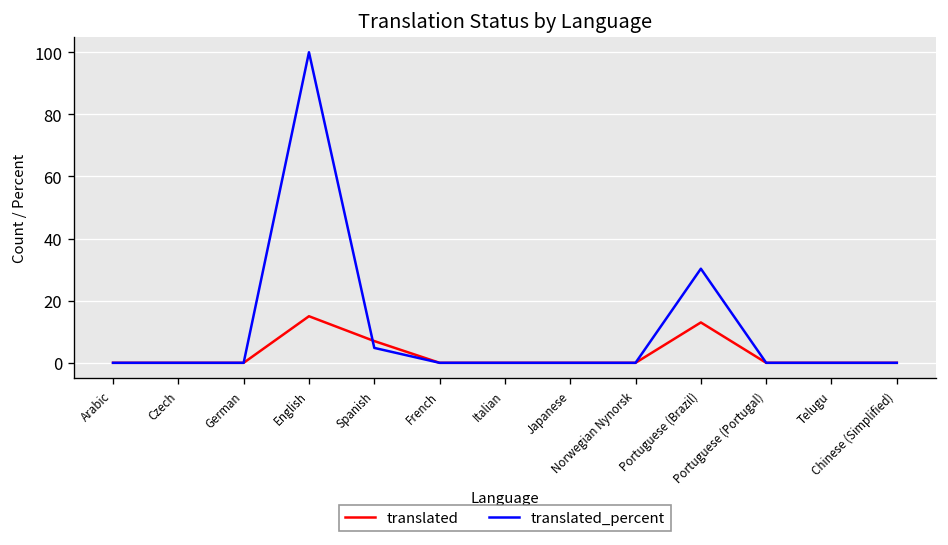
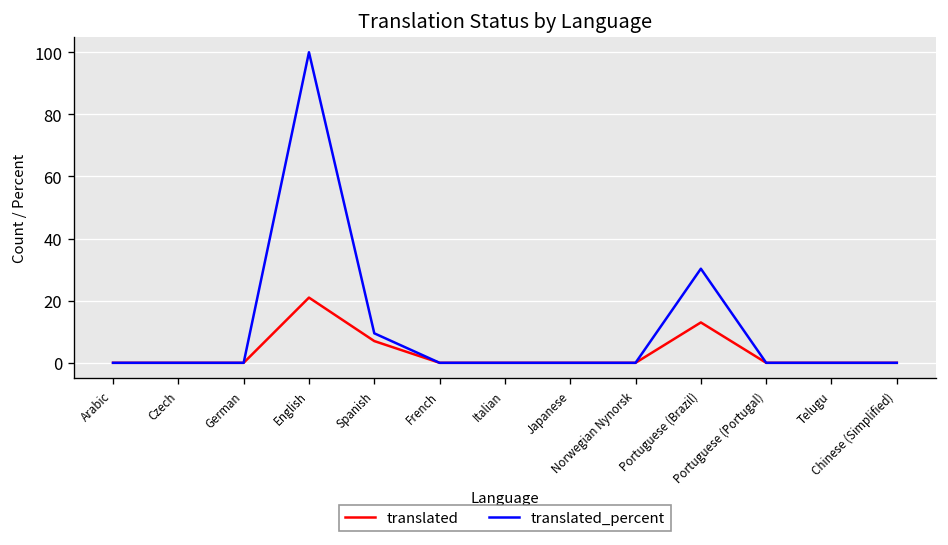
translated, English: 15 -> 21
translated_percent, Spanish: 5 -> 10
